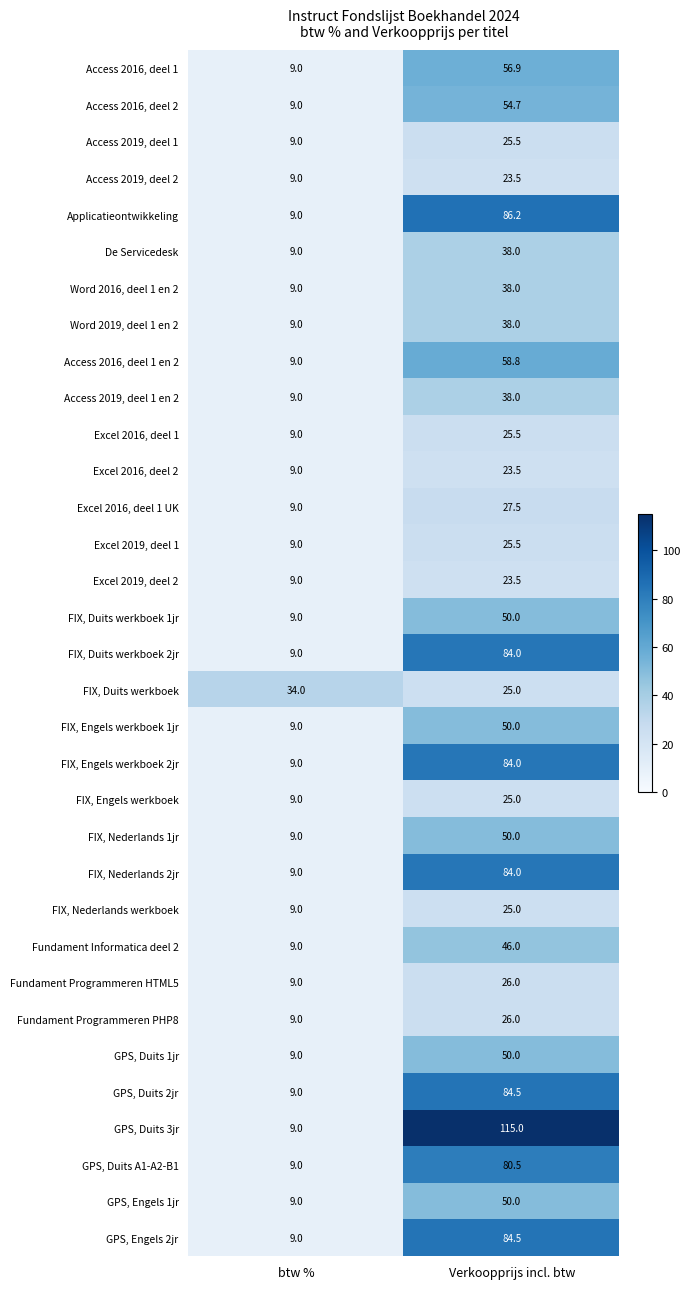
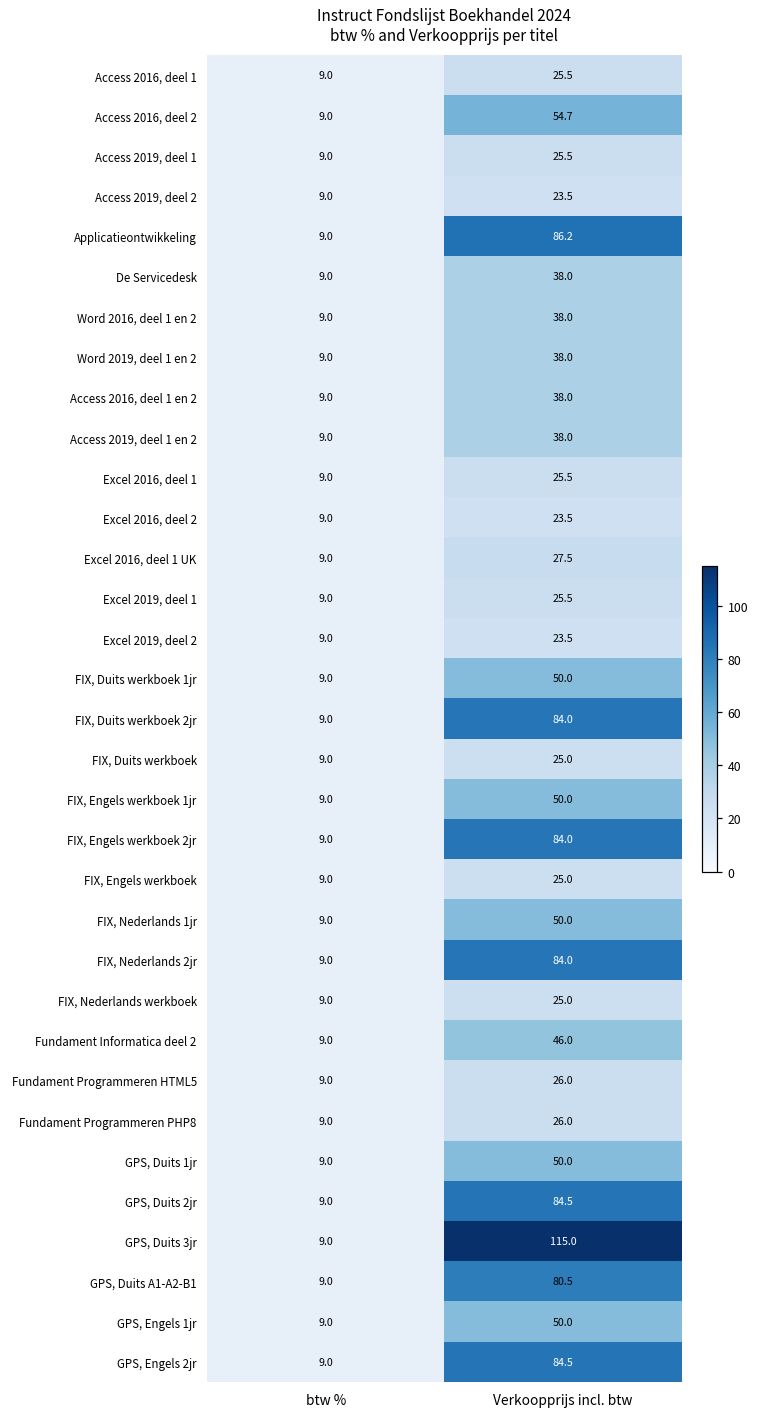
Access 2016, deel 1, Verkoopprijs incl. btw: 56.9 -> 25.5
Access 2016, deel 1 en 2, Verkoopprijs incl. btw: 58.8 -> 38.0
FIX, Duits werkboek, btw %: 34.0 -> 9.0
